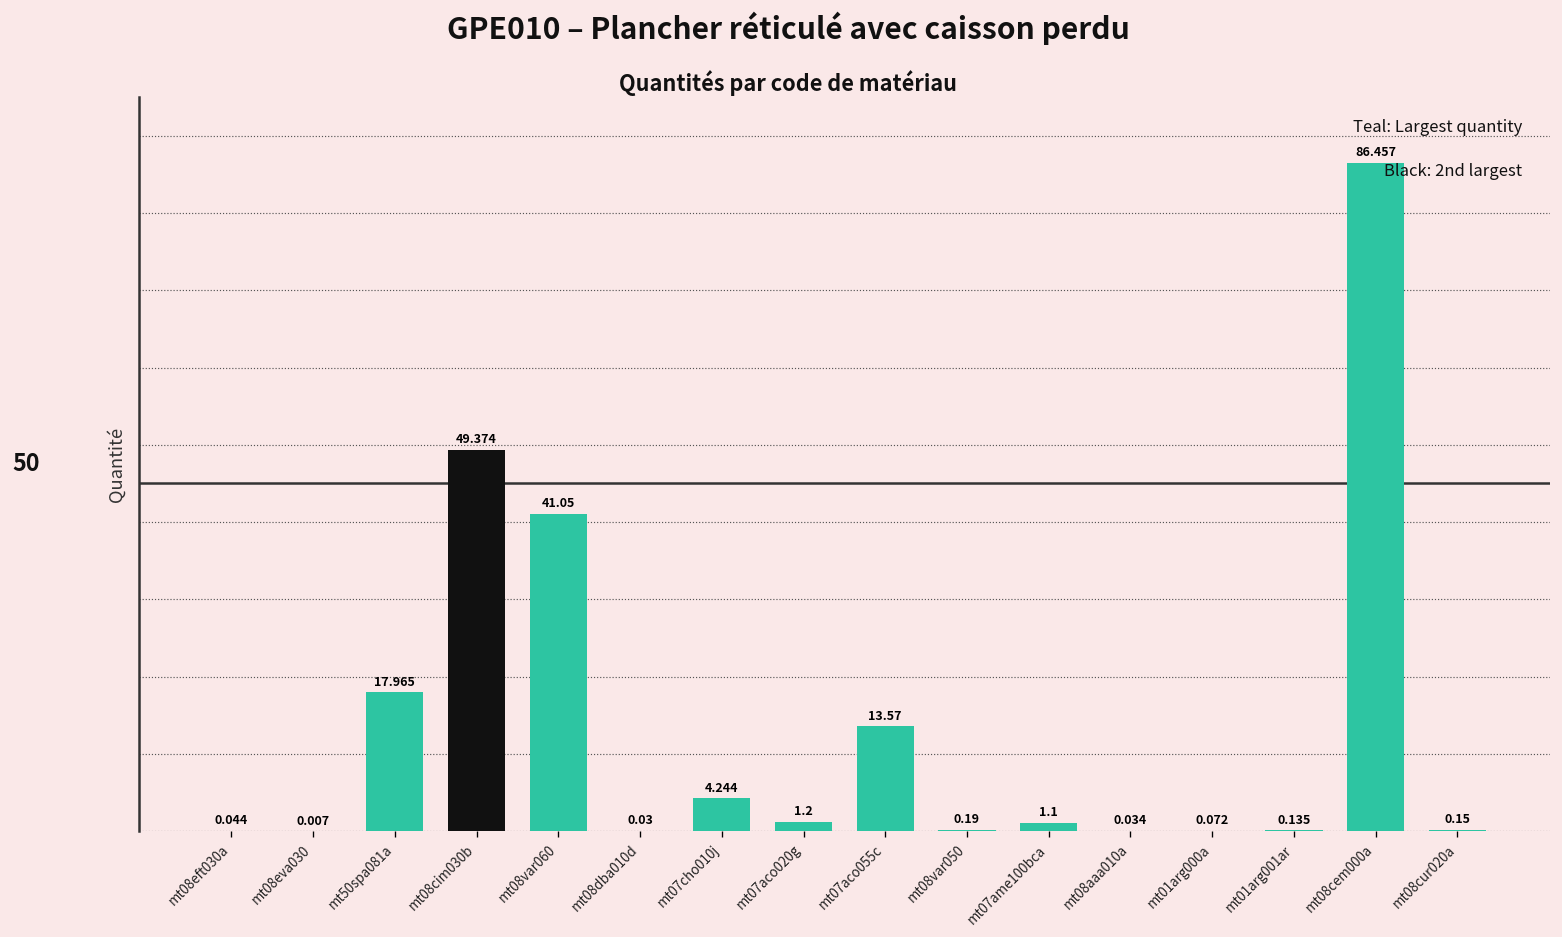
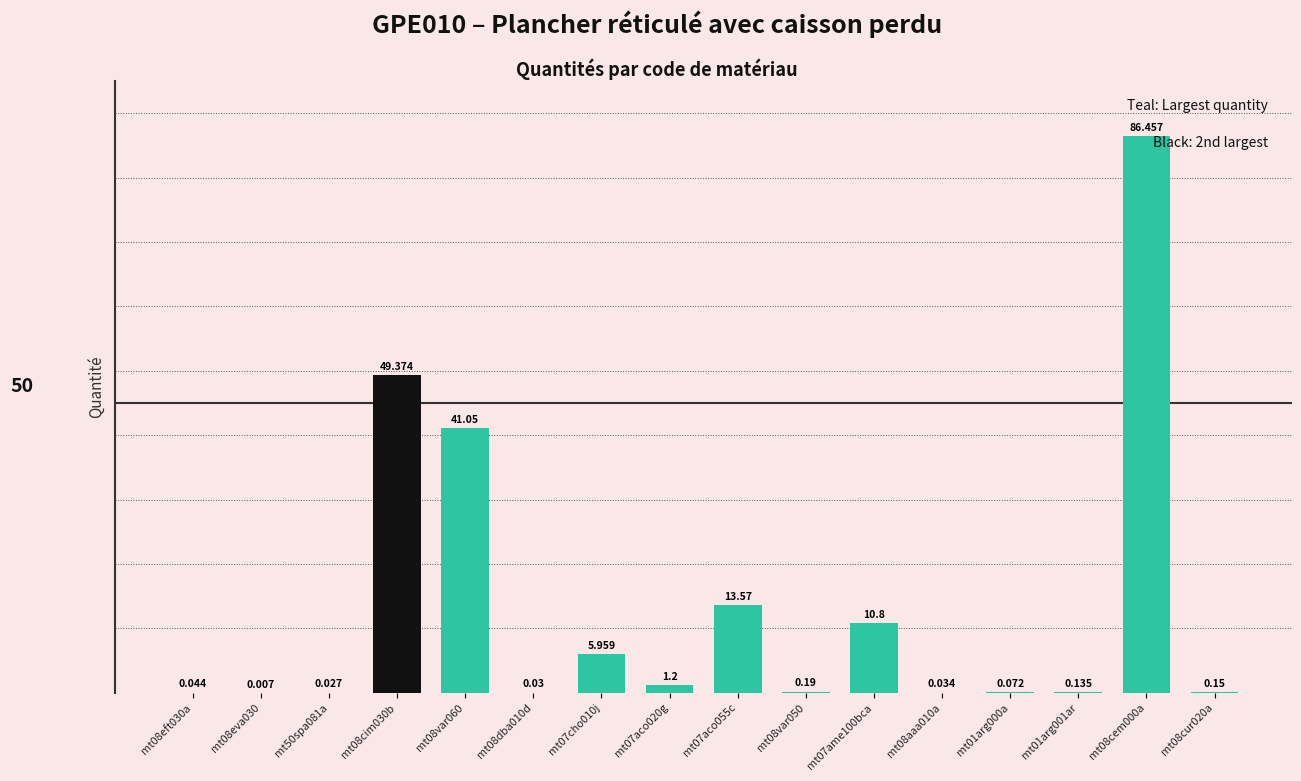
mt50spa081a: 17.965 -> 0.027
mt07cho010j: 4.244 -> 5.959
mt07ame100bca: 1.1 -> 10.8
